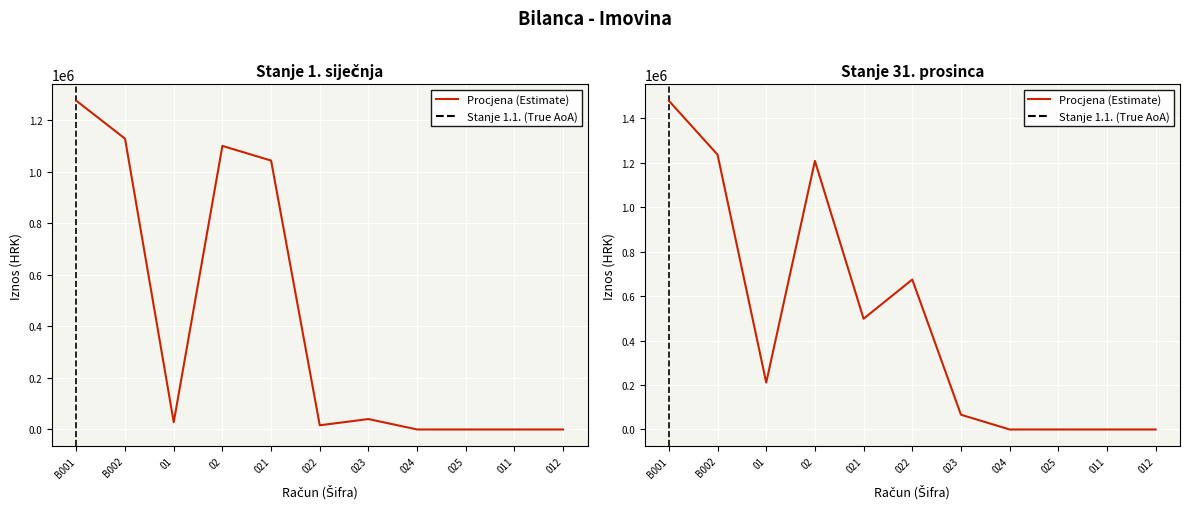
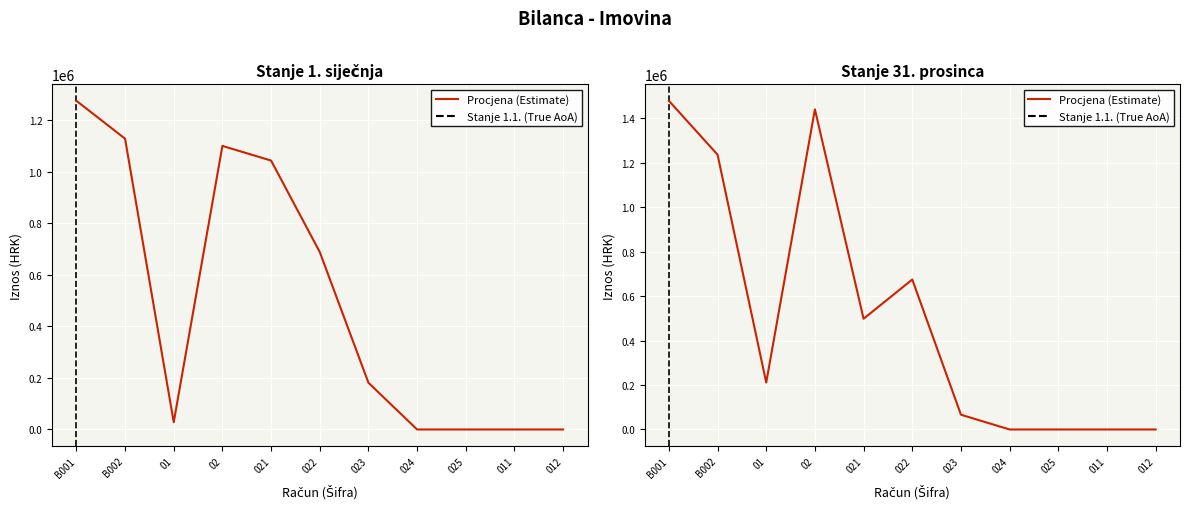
Stanje 1. siječnja, 022: 20000 -> 690000
Stanje 1. siječnja, 023: 40000 -> 180000
Stanje 31. prosinca, 02: 1210000 -> 1440000
